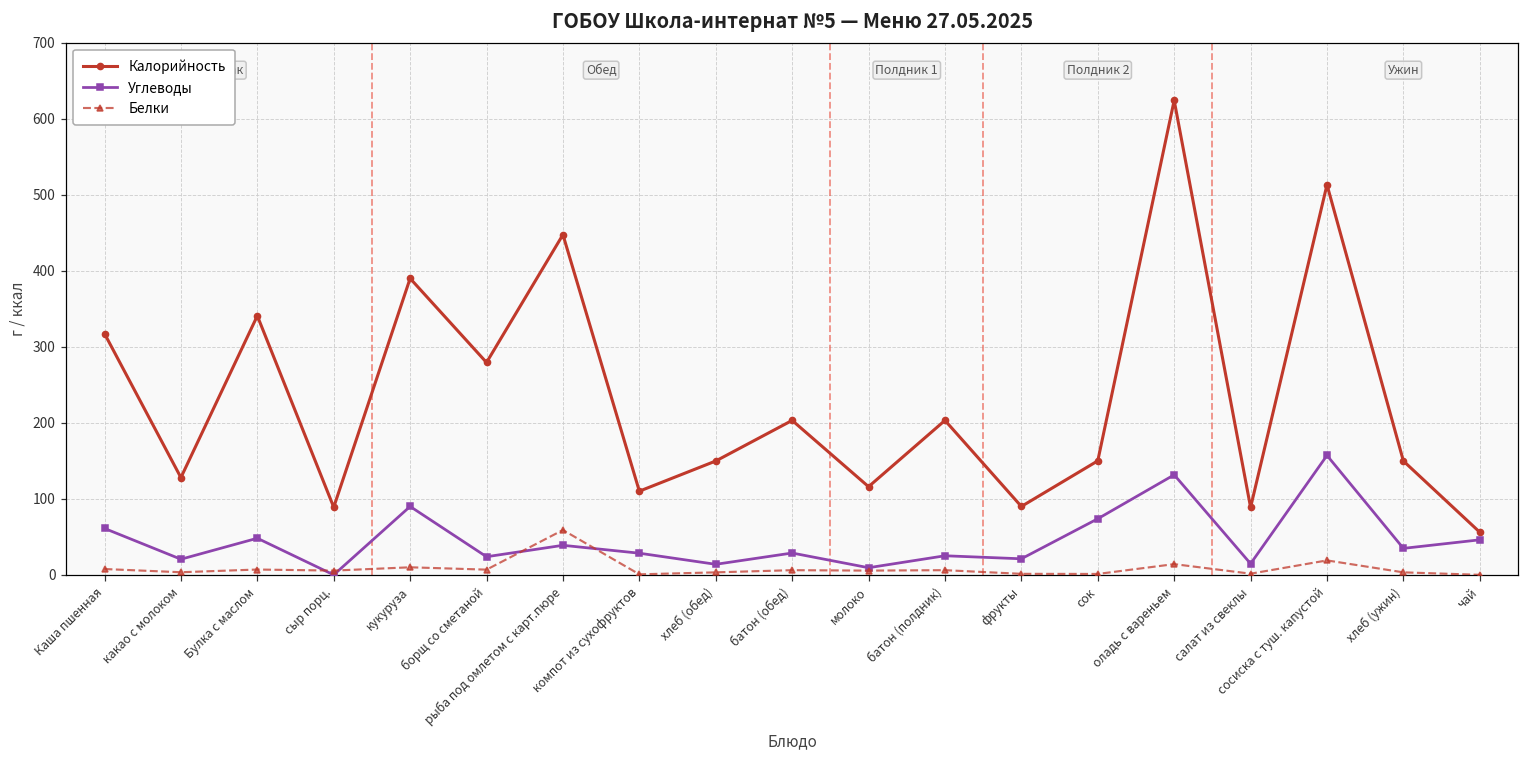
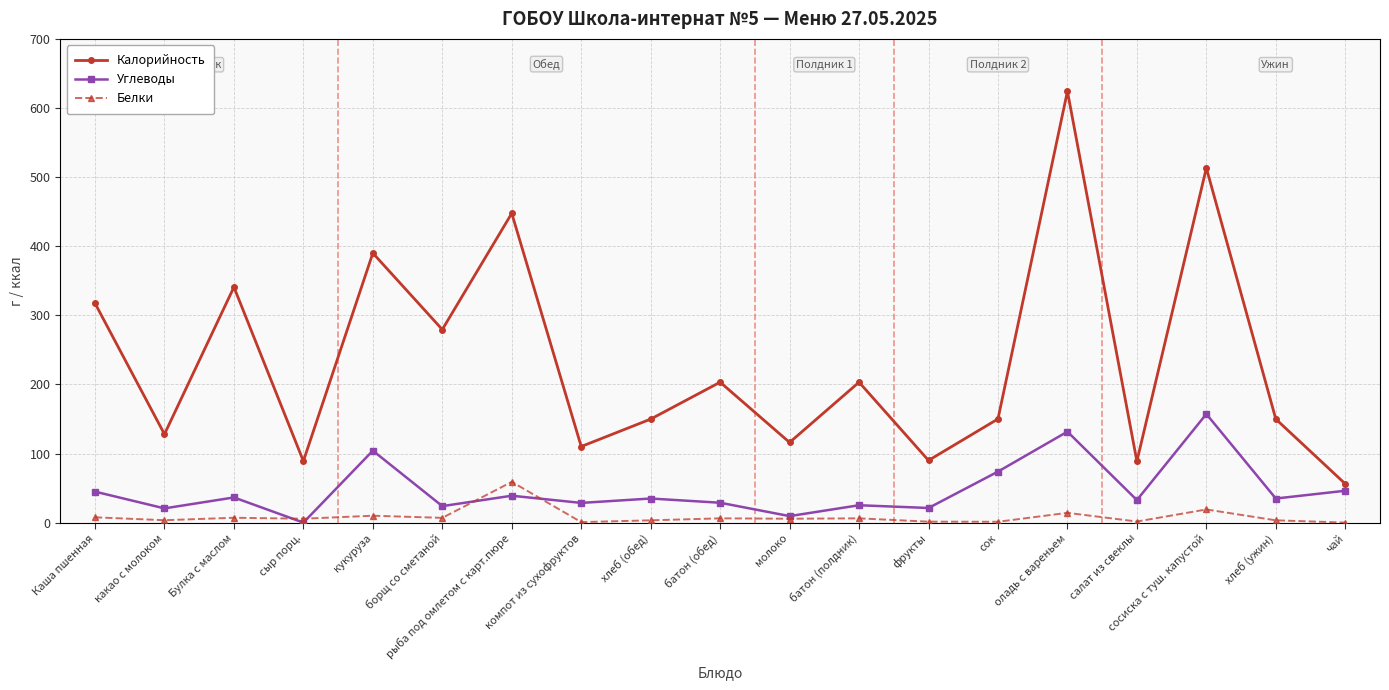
Углеводы, Каша пшенная: 60 -> 40
Углеводы, Булка с маслом: 50 -> 40
Углеводы, кукуруза: 90 -> 100
Углеводы, хлеб (обед): 10 -> 30
Углеводы, салат из свеклы: 10 -> 30
